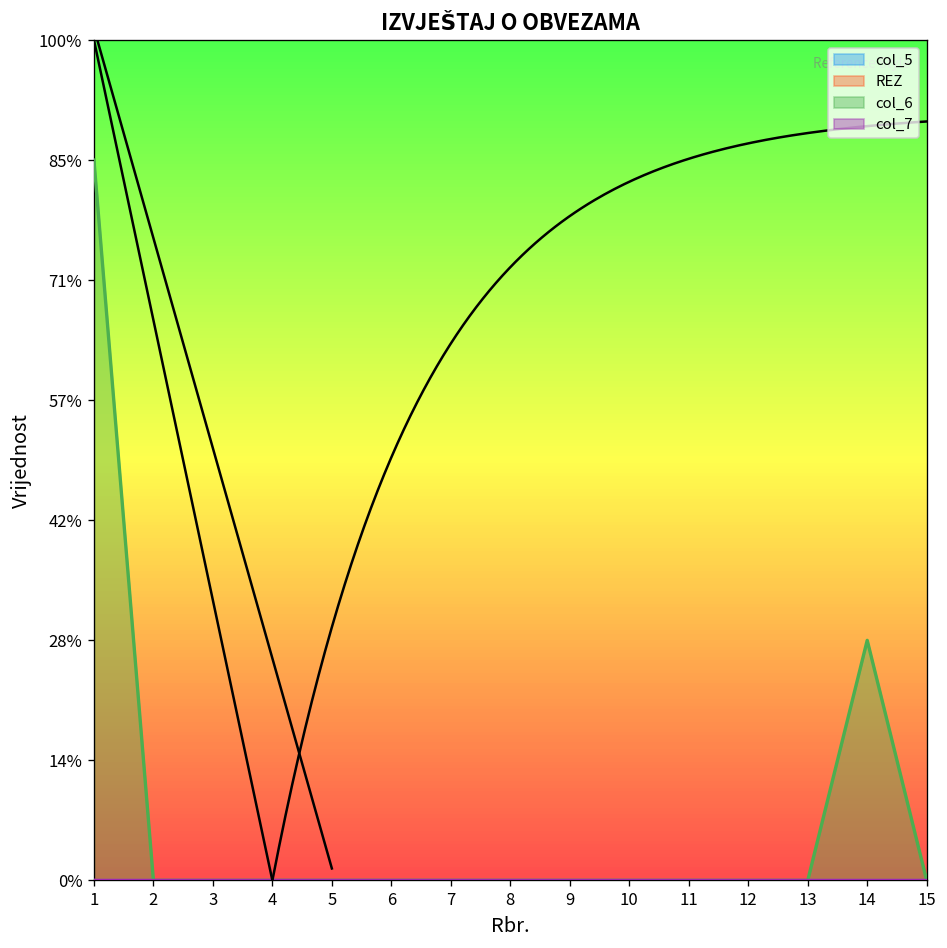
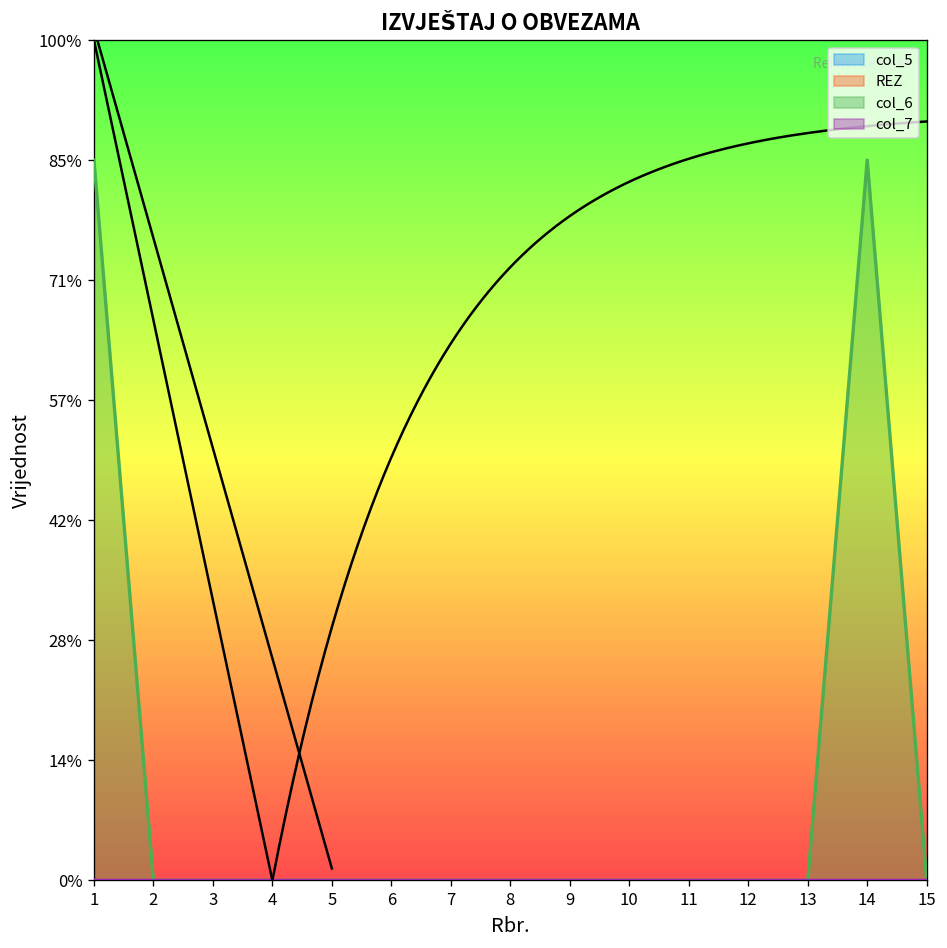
col_6, 14: 29% -> 86%
